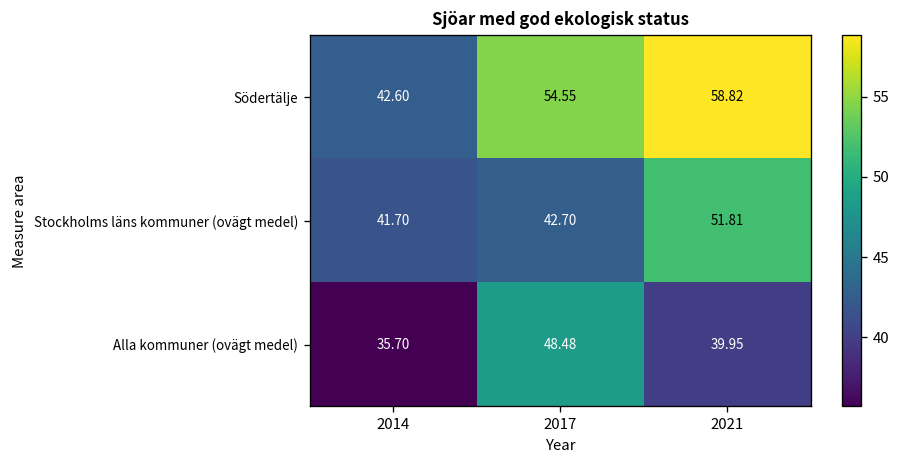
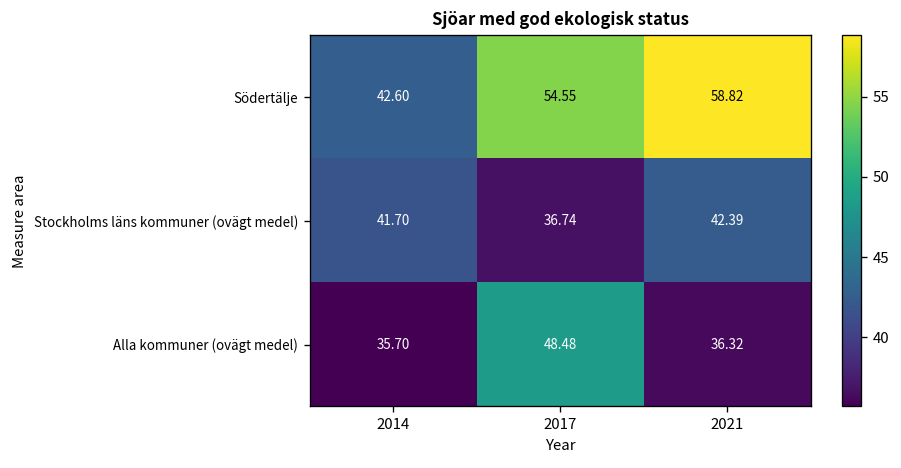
Stockholms läns kommuner (ovägt medel), 2017: 42.70 -> 36.74
Stockholms läns kommuner (ovägt medel), 2021: 51.81 -> 42.39
Alla kommuner (ovägt medel), 2021: 39.95 -> 36.32
